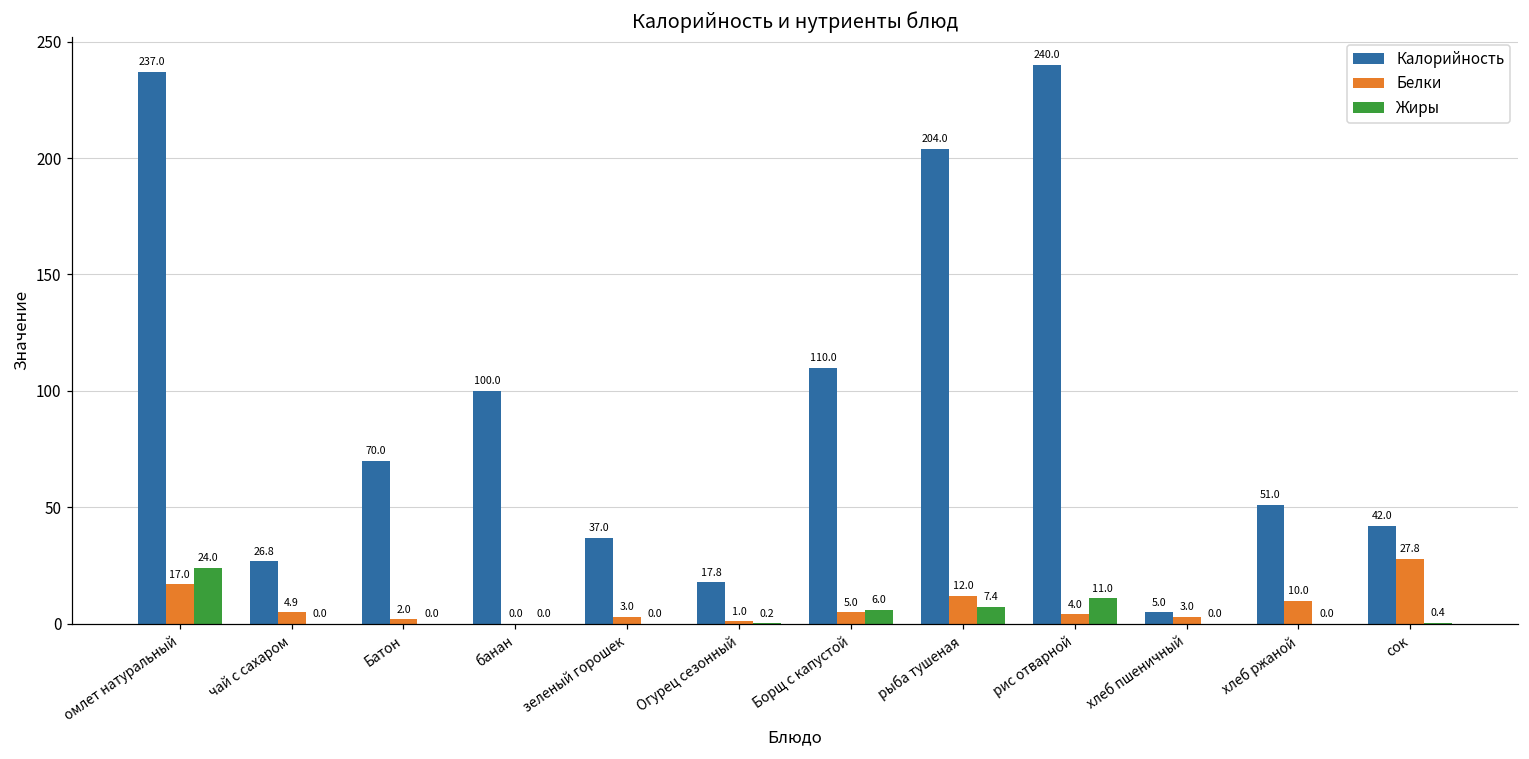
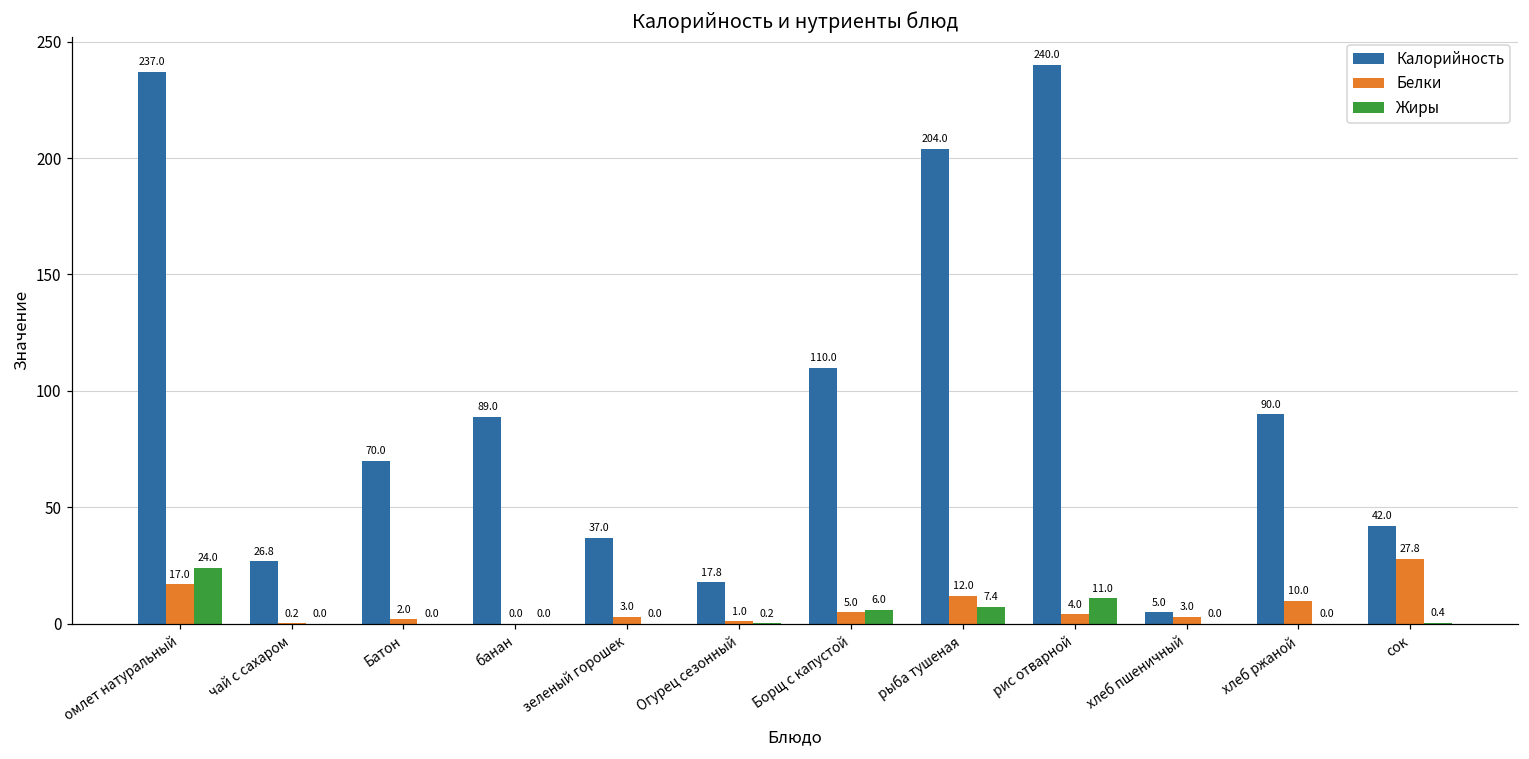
Белки, чай с сахаром: 4.9 -> 0.2
Калорийность, банан: 100.0 -> 89.0
Калорийность, хлеб ржаной: 51.0 -> 90.0
